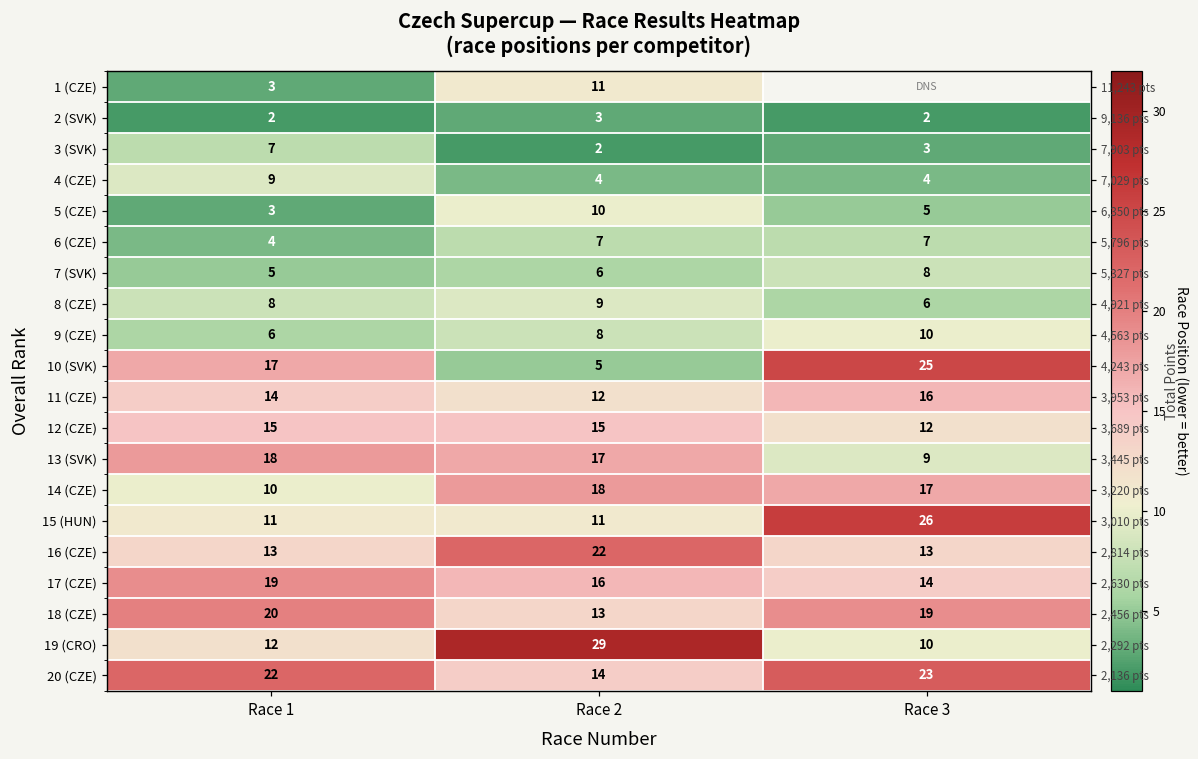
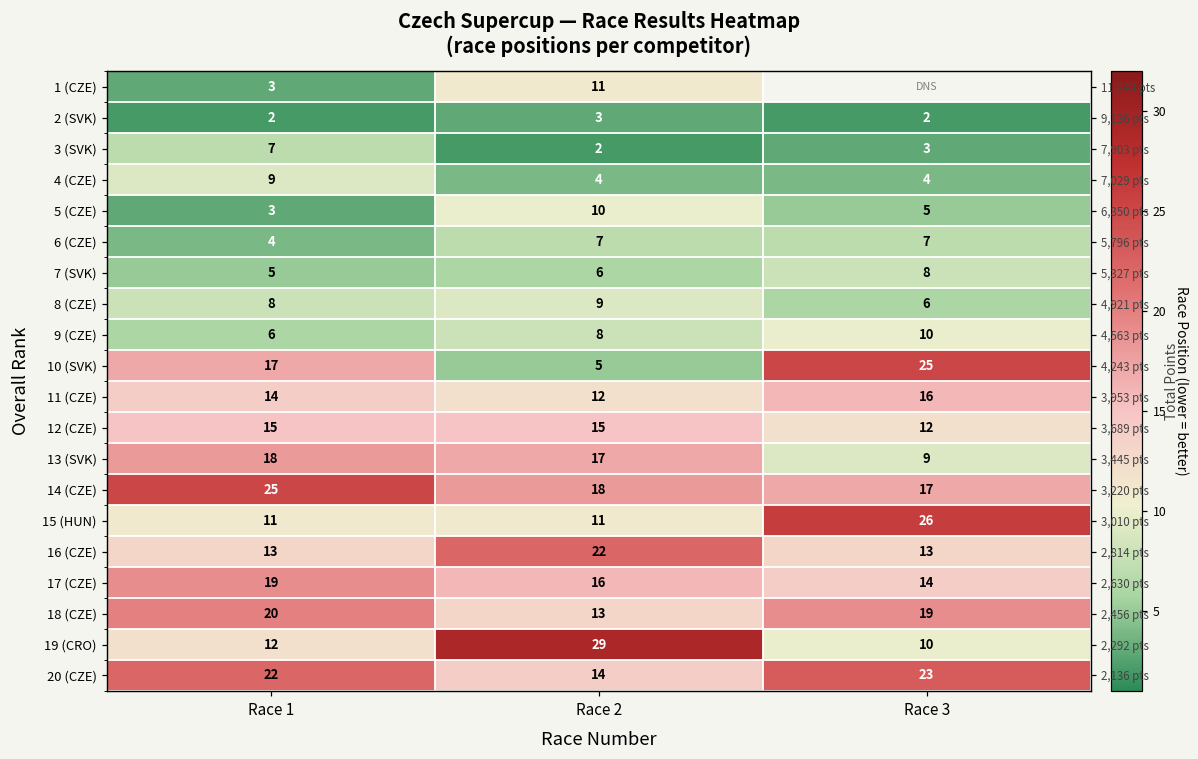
14 (CZE), Race 1: 10 -> 25
